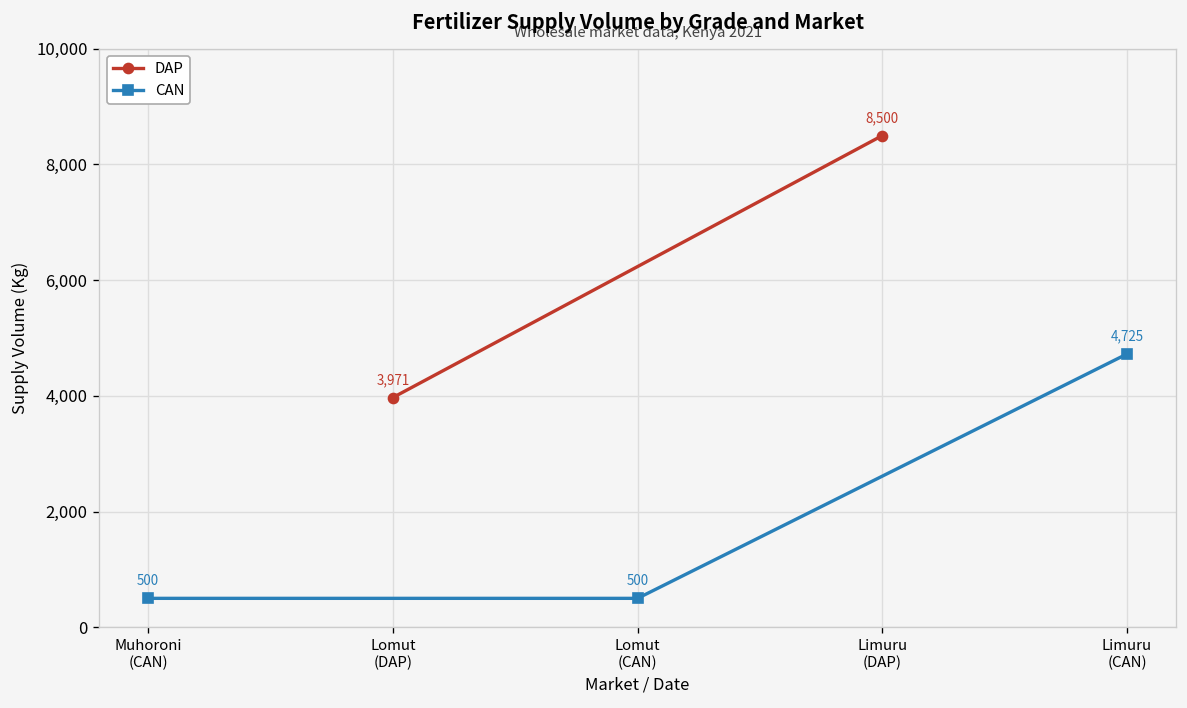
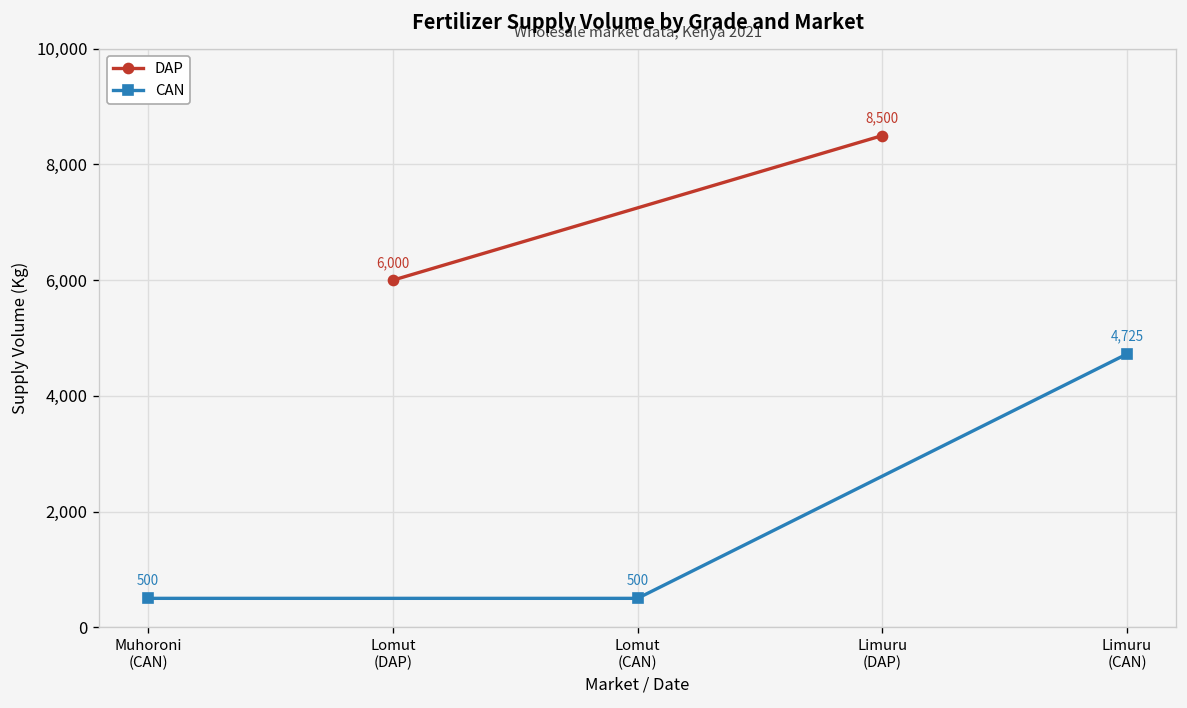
DAP, Lomut (DAP): 3,971 -> 6,000
